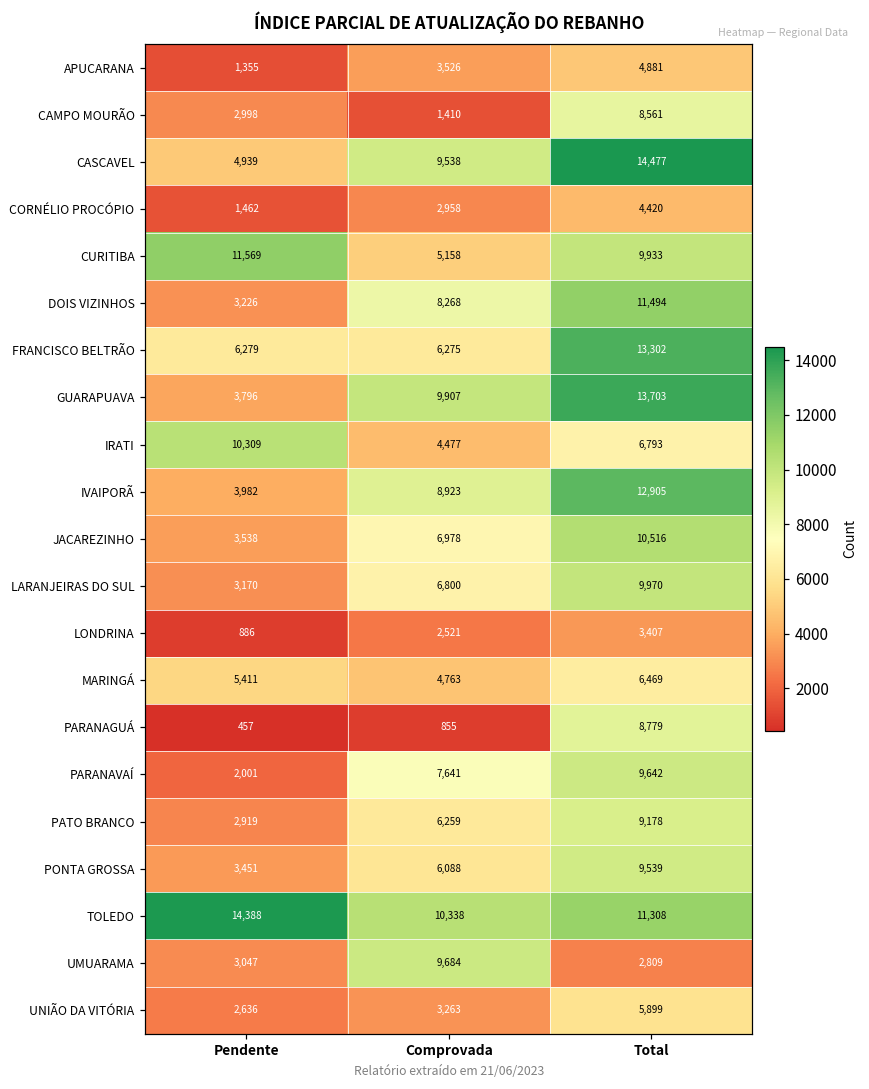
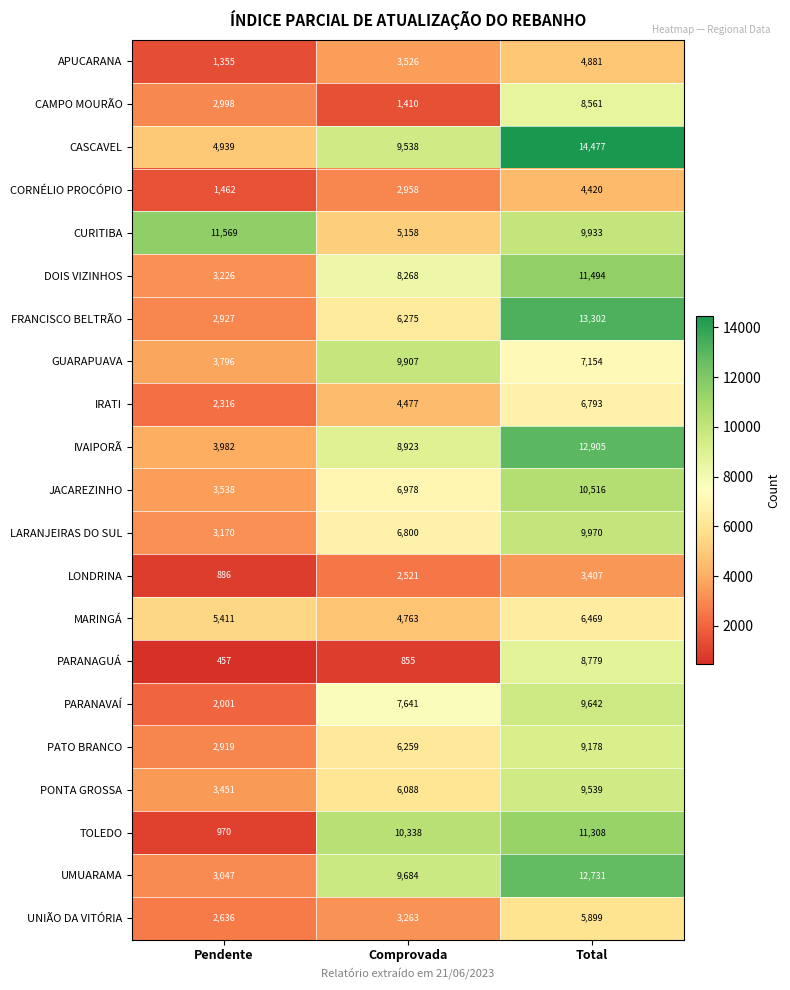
FRANCISCO BELTRÃO, Pendente: 6,279 -> 2,927
GUARAPUAVA, Total: 13,703 -> 7,154
IRATI, Pendente: 10,309 -> 2,316
TOLEDO, Pendente: 14,388 -> 970
UMUARAMA, Total: 2,809 -> 12,731
